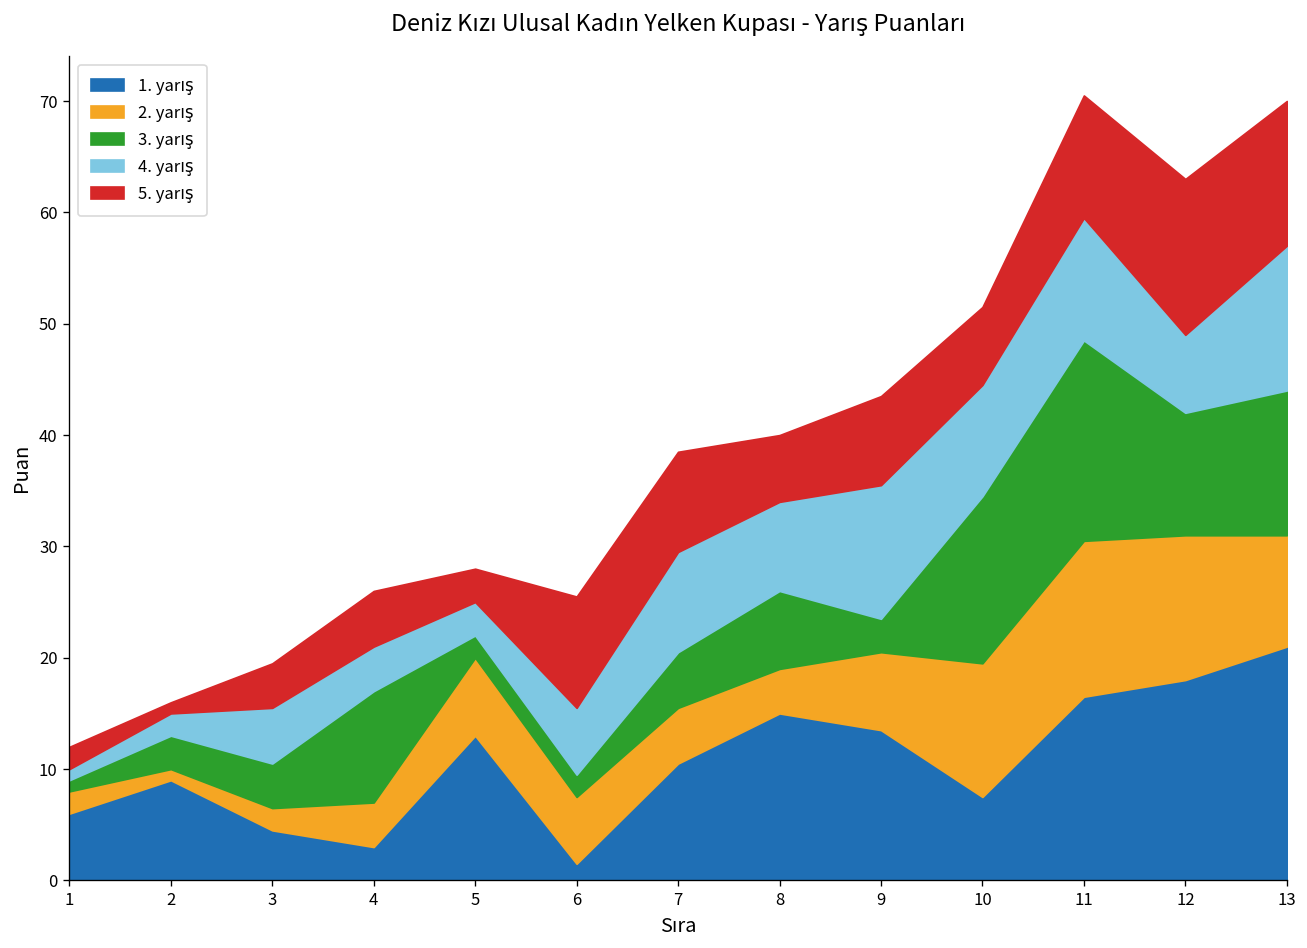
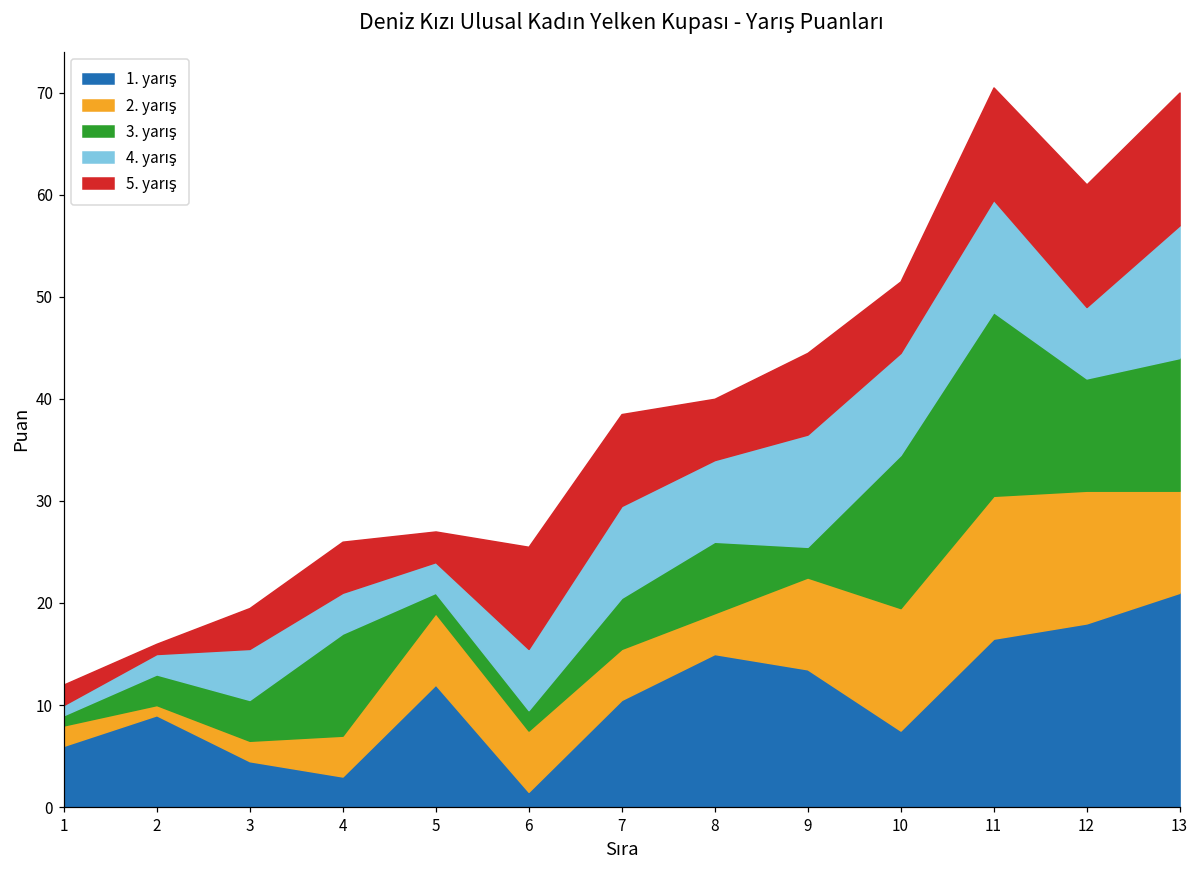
1. yarış, 5: 13 -> 12
2. yarış, 9: 7 -> 9
4. yarış, 9: 12 -> 11
5. yarış, 12: 14 -> 12
